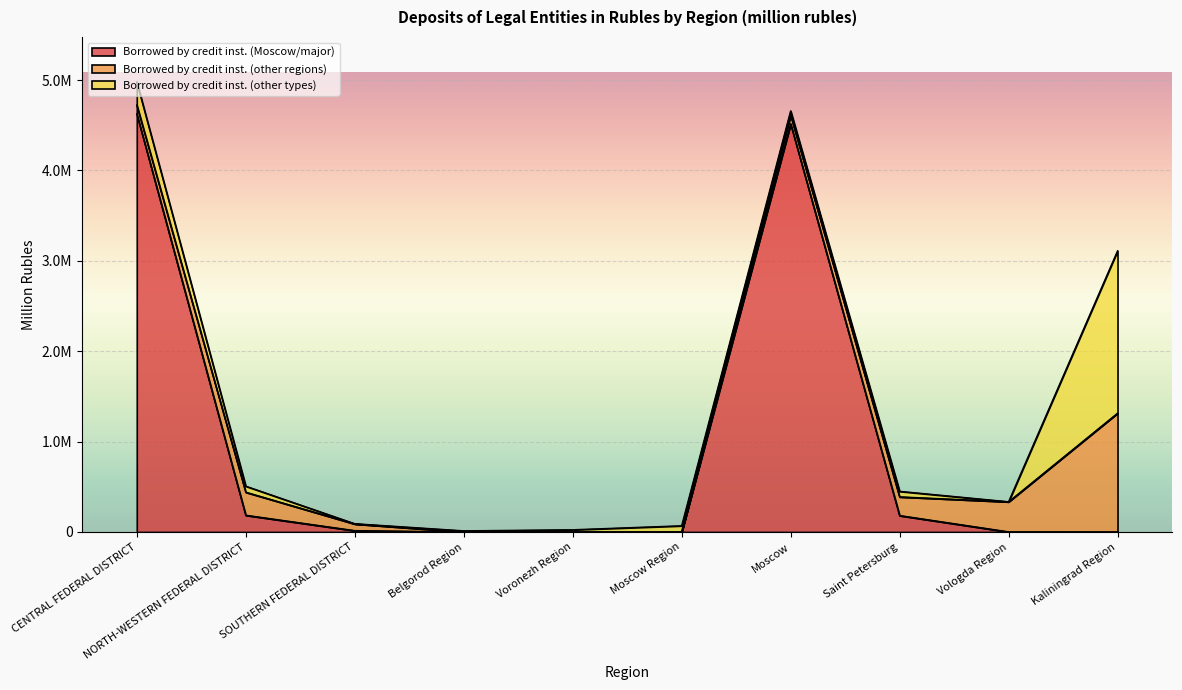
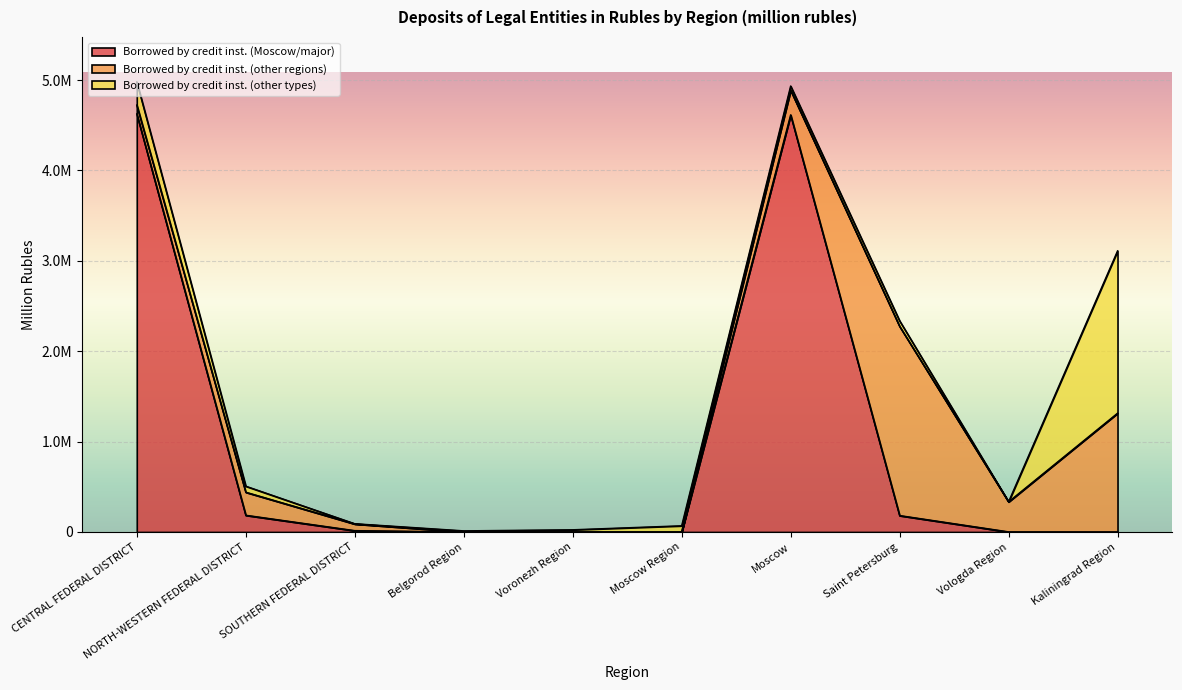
Borrowed by credit inst. (Moscow/major), Moscow: 4500000 -> 4600000
Borrowed by credit inst. (other regions), Moscow: 100000 -> 300000
Borrowed by credit inst. (other regions), Saint Petersburg: 200000 -> 2100000
